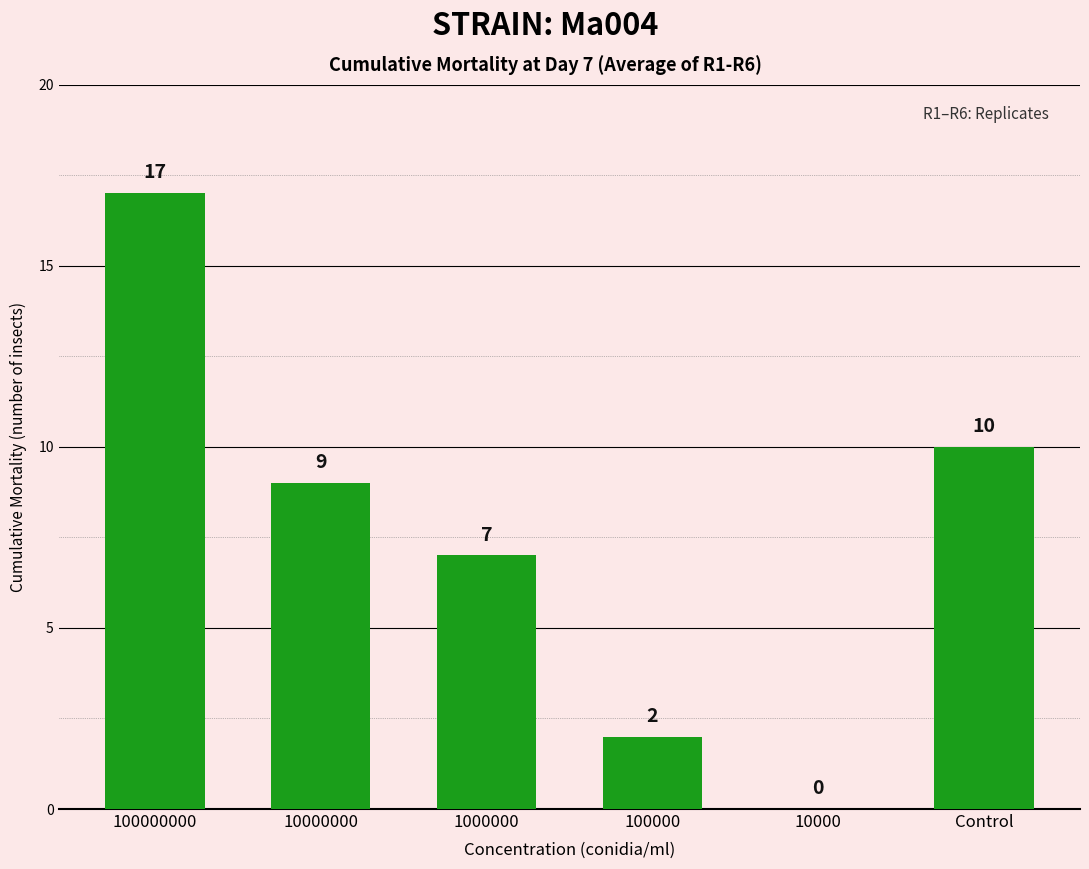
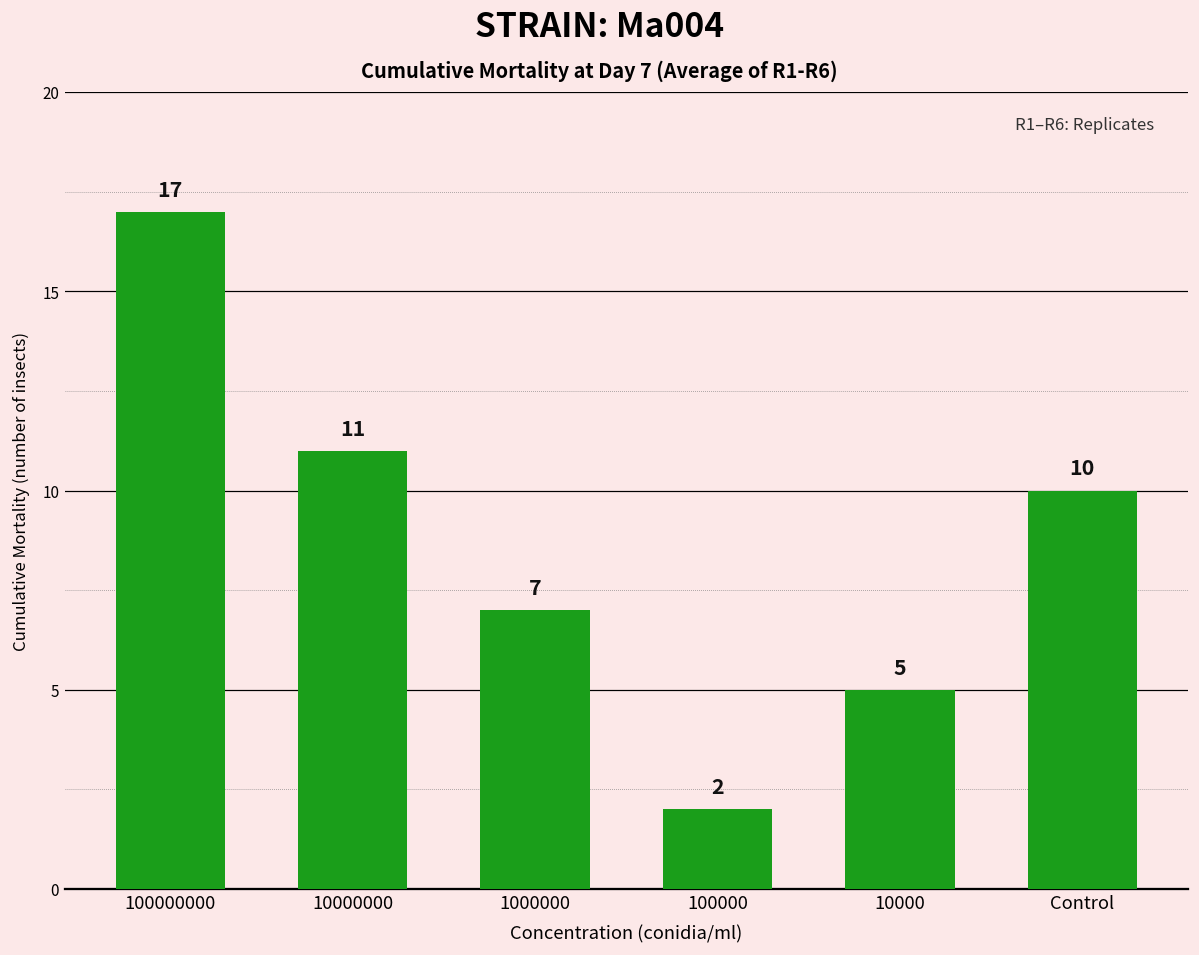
10000000: 9 -> 11
10000: 0 -> 5
